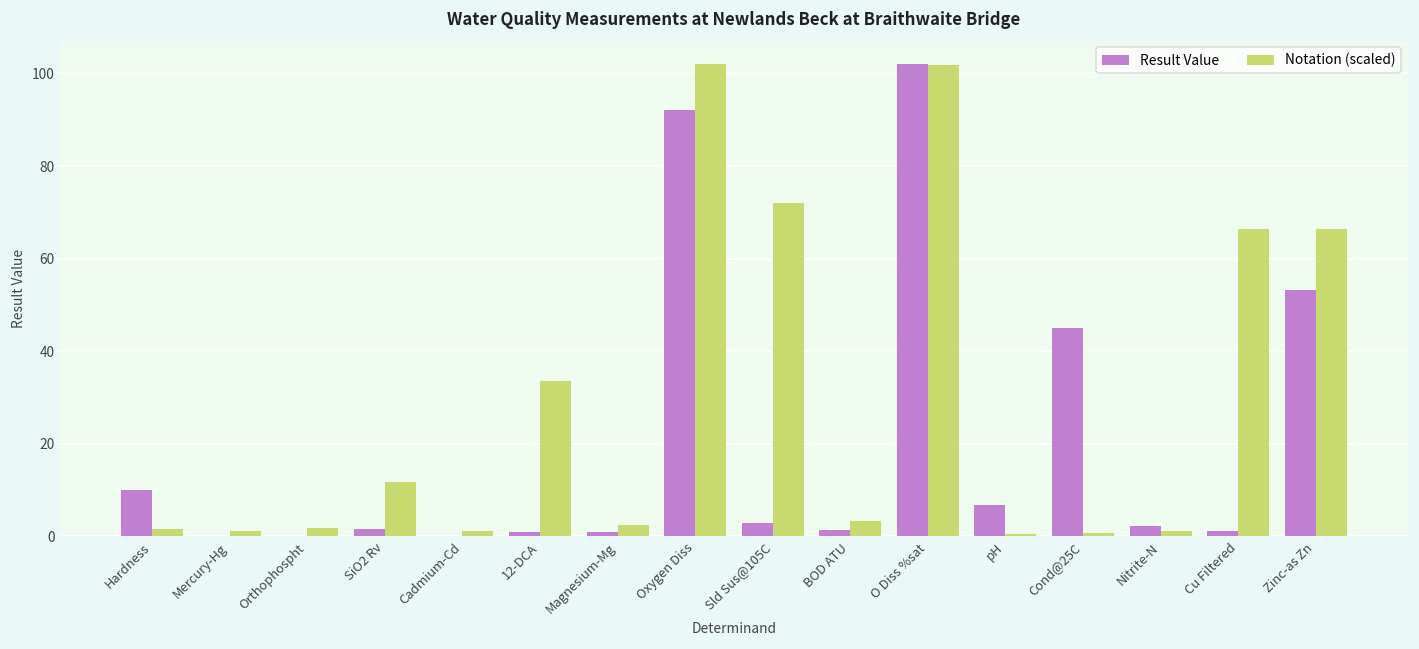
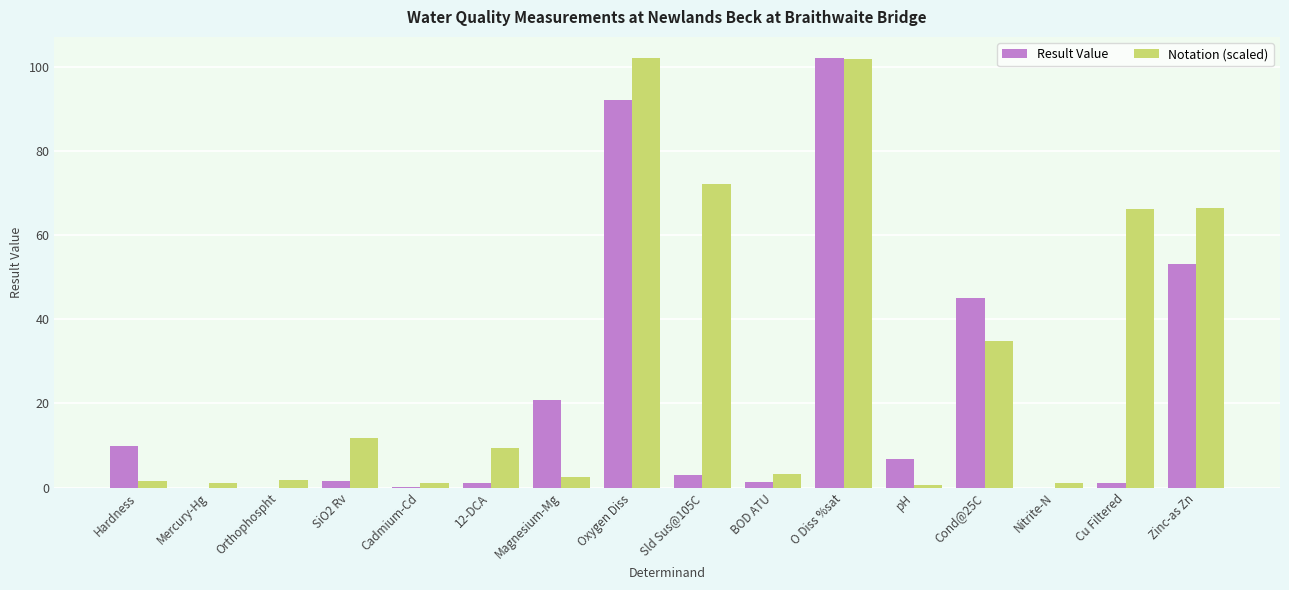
Notation (scaled), 12-DCA: 34 -> 9
Result Value, Magnesium-Mg: 1 -> 21
Notation (scaled), Cond@25C: 1 -> 35
Result Value, Nitrite-N: 2 -> 0
